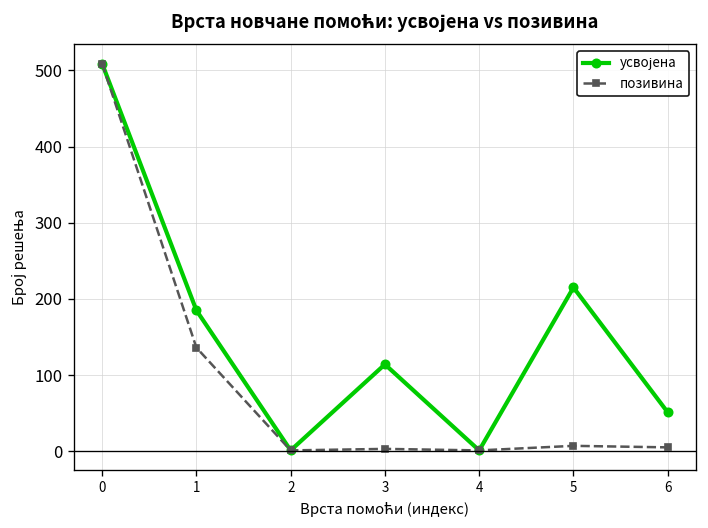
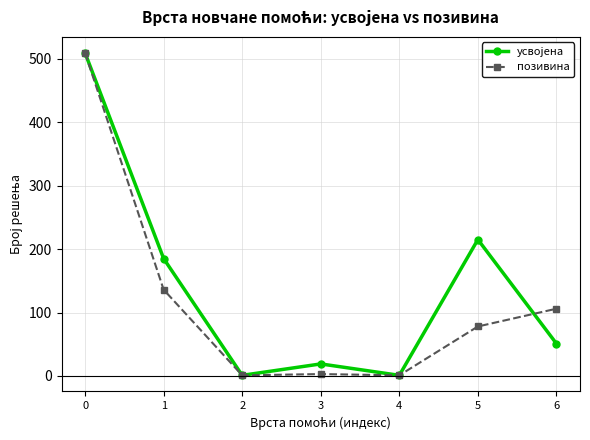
усвојена, 3: 110 -> 20
позивина, 5: 10 -> 80
позивина, 6: 10 -> 110
